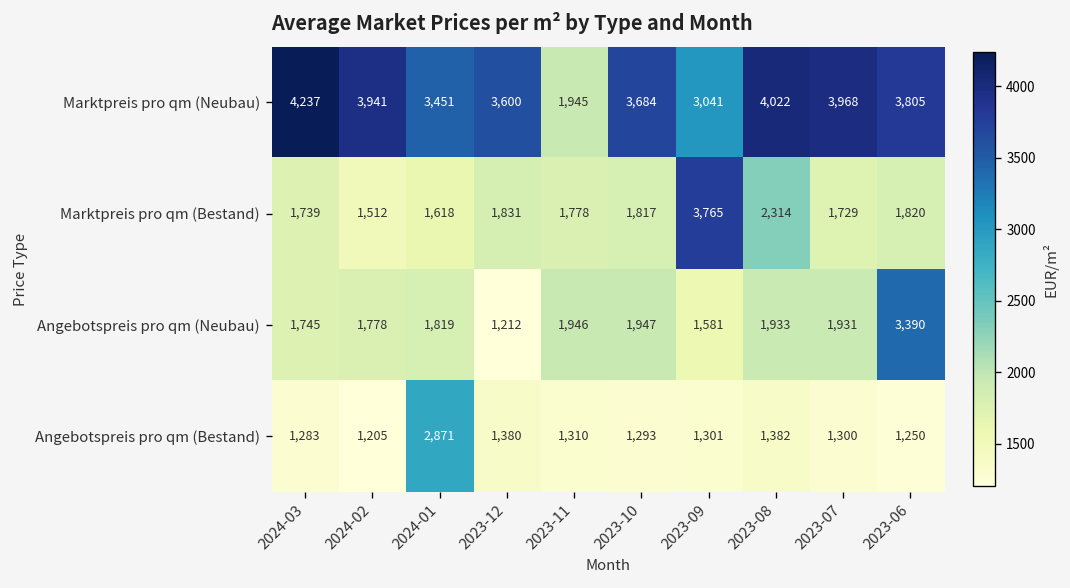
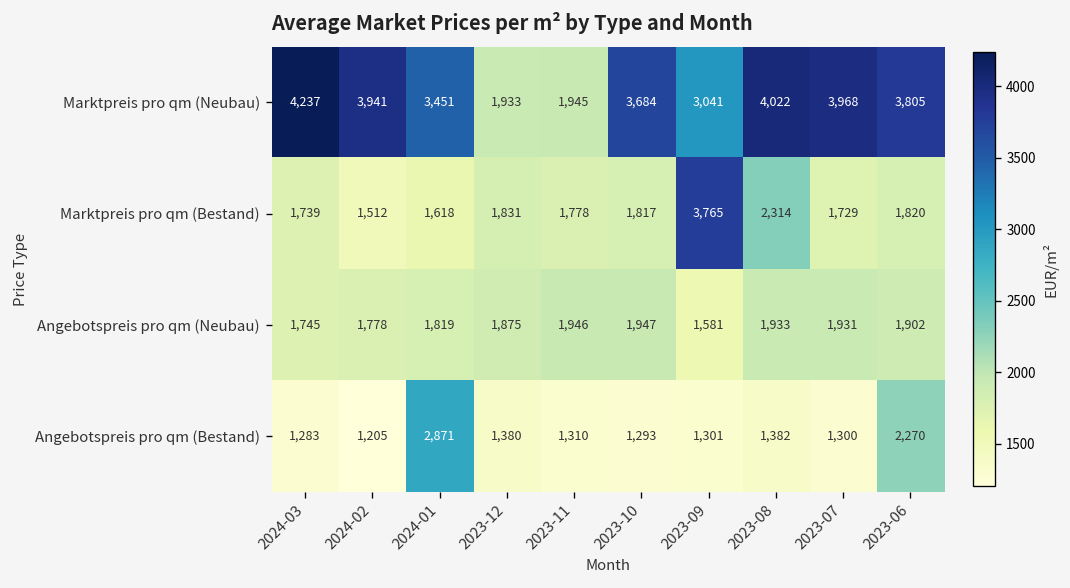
Marktpreis pro qm (Neubau), 2023-12: 3,600 -> 1,933
Angebotspreis pro qm (Neubau), 2023-12: 1,212 -> 1,875
Angebotspreis pro qm (Neubau), 2023-06: 3,390 -> 1,902
Angebotspreis pro qm (Bestand), 2023-06: 1,250 -> 2,270
